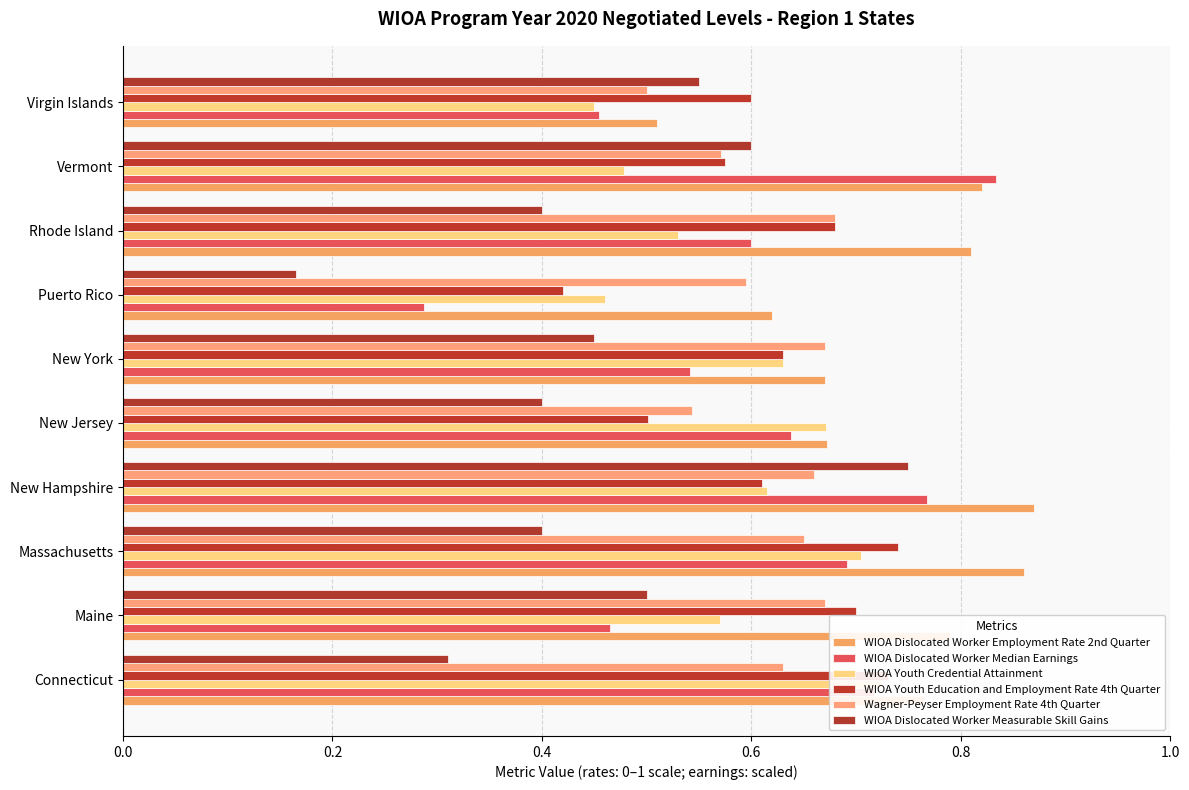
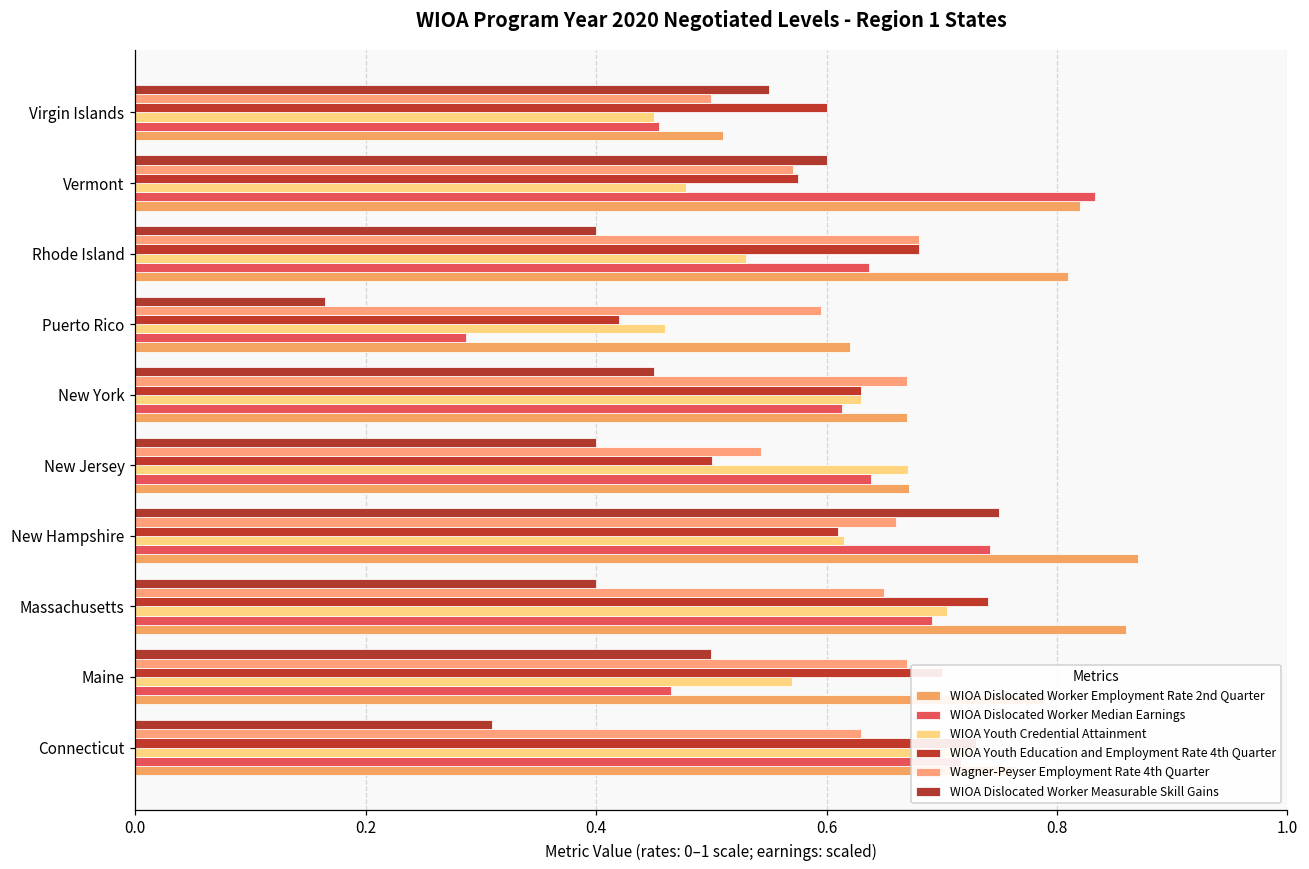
WIOA Dislocated Worker Median Earnings, Rhode Island: 0.600 -> 0.637
WIOA Dislocated Worker Median Earnings, New York: 0.542 -> 0.613
WIOA Dislocated Worker Median Earnings, New Hampshire: 0.767 -> 0.742
